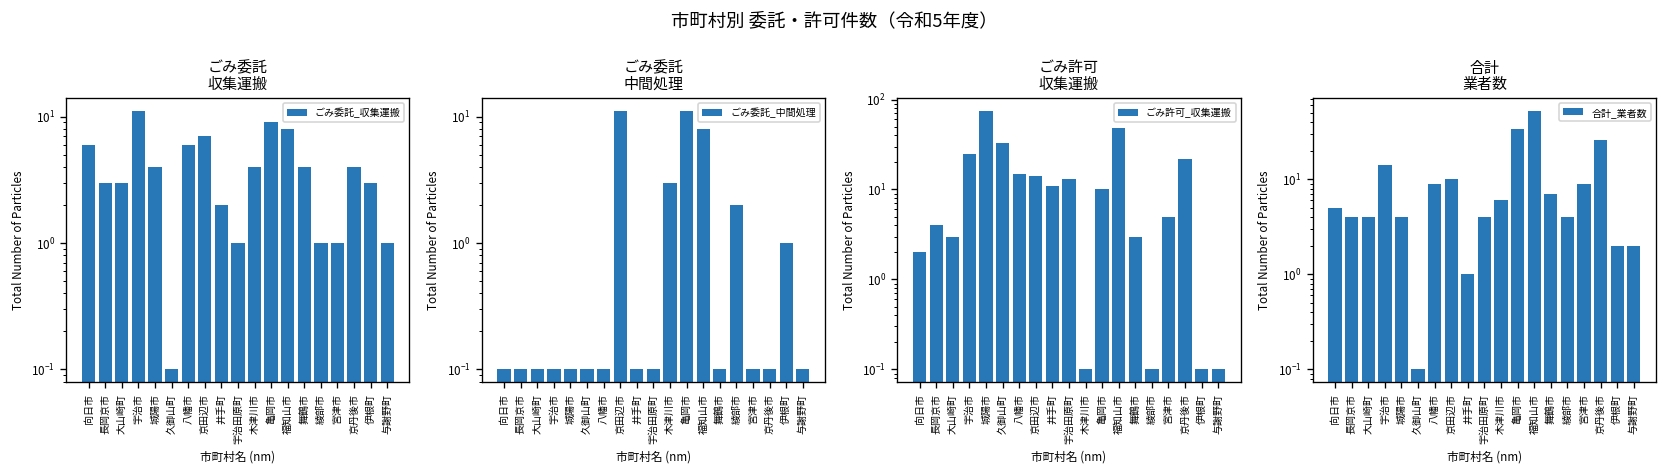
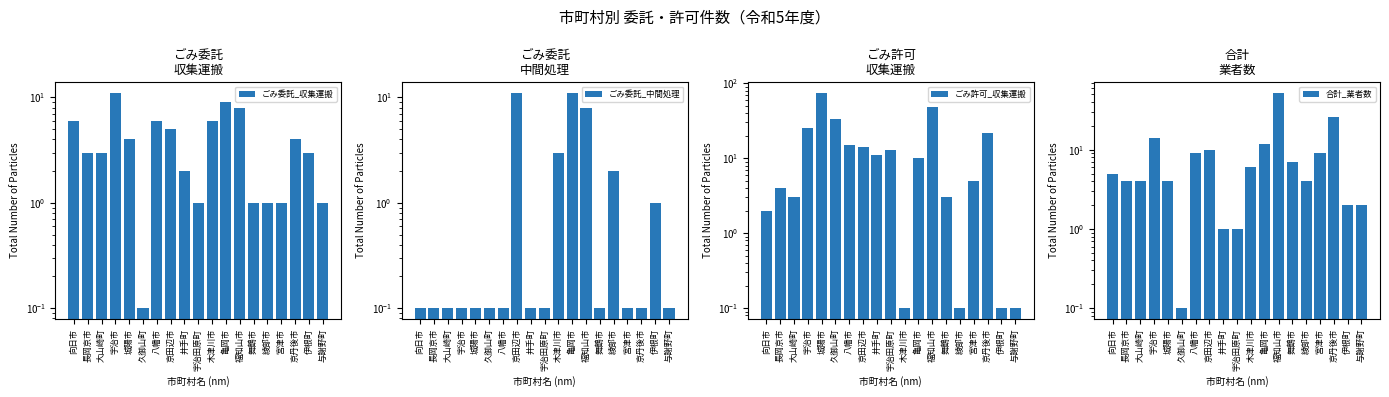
ごみ委託 収集運搬, 京田辺市: 7 -> 5
ごみ委託 収集運搬, 木津川市: 4 -> 6
ごみ委託 収集運搬, 舞鶴市: 4 -> 1
合計 業者数, 宇治田原町: 4 -> 1
合計 業者数, 亀岡市: 34 -> 12
